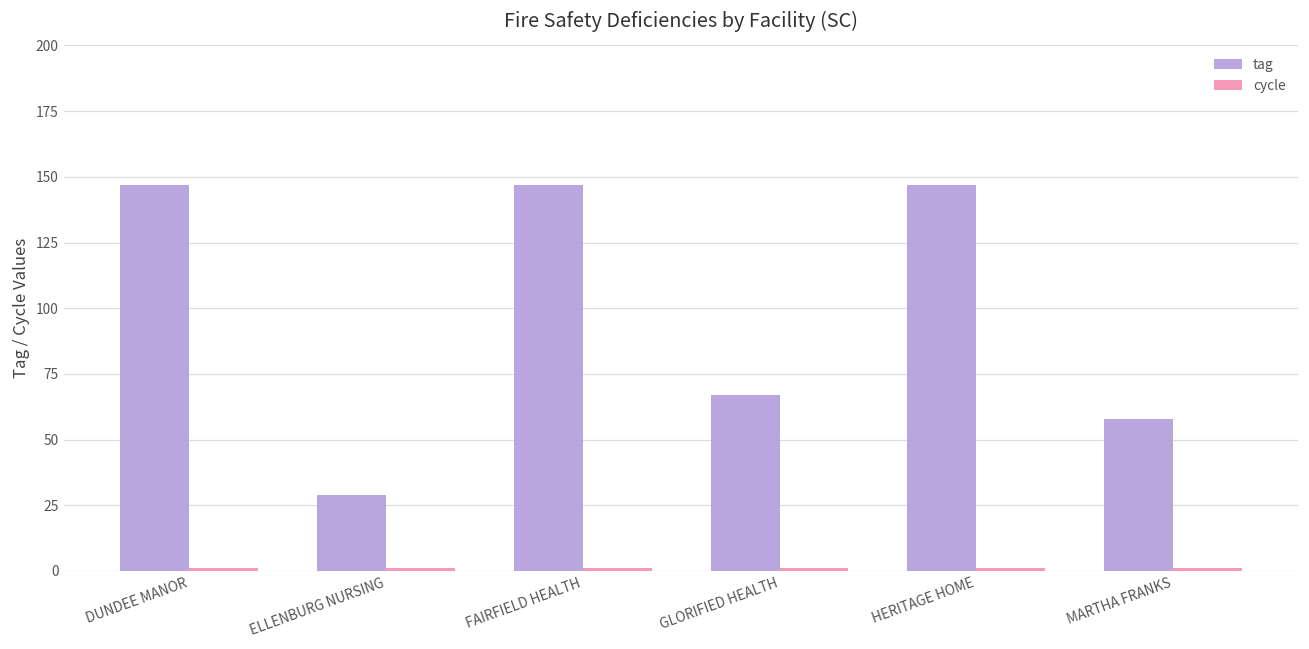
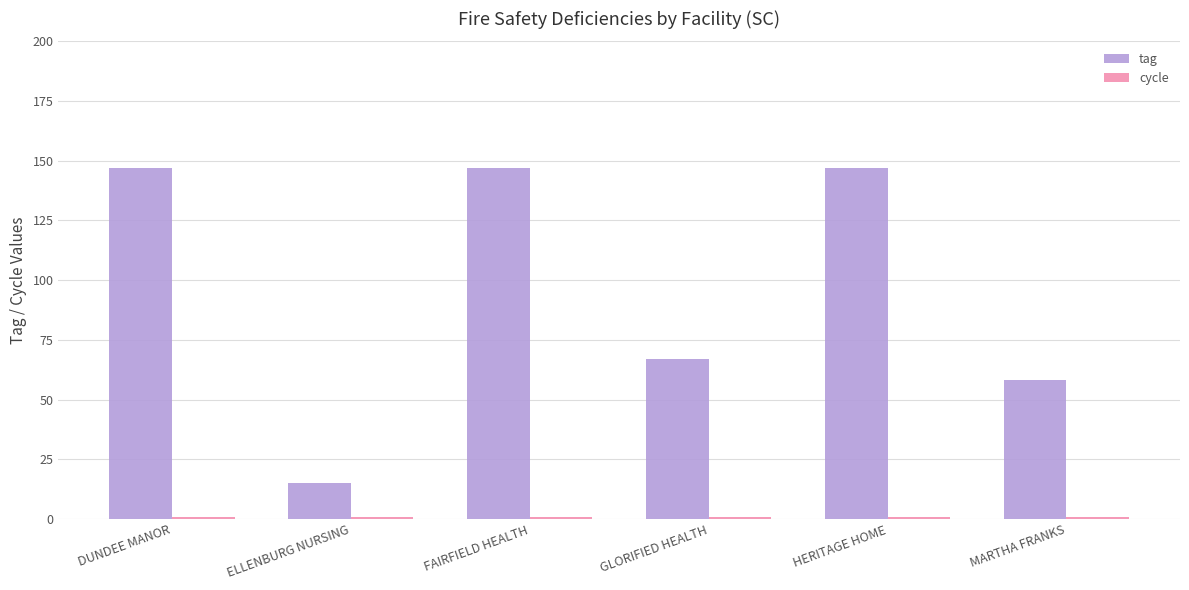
tag, ELLENBURG NURSING: 29 -> 15
